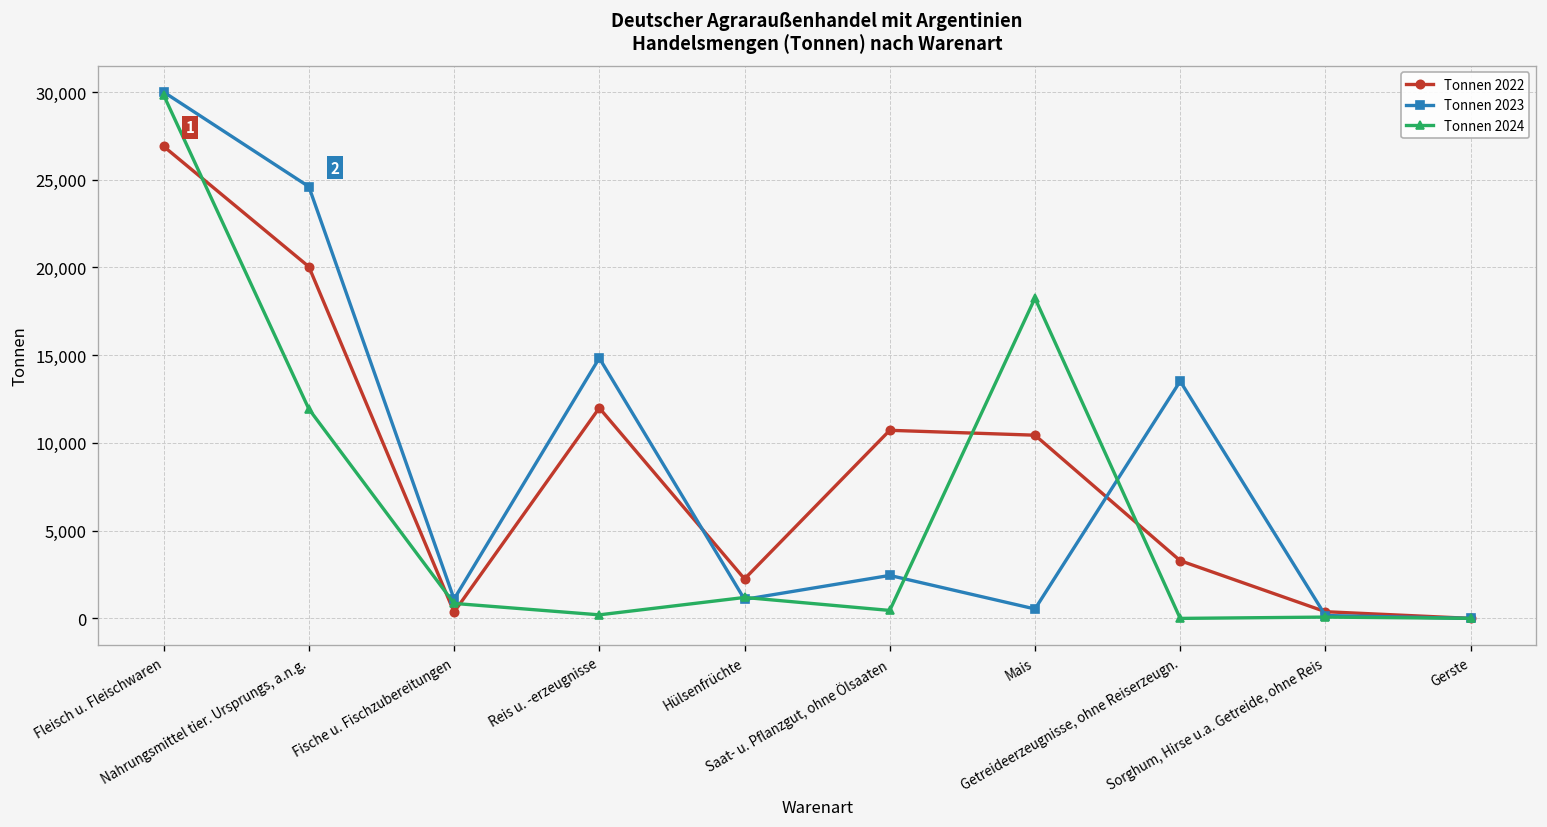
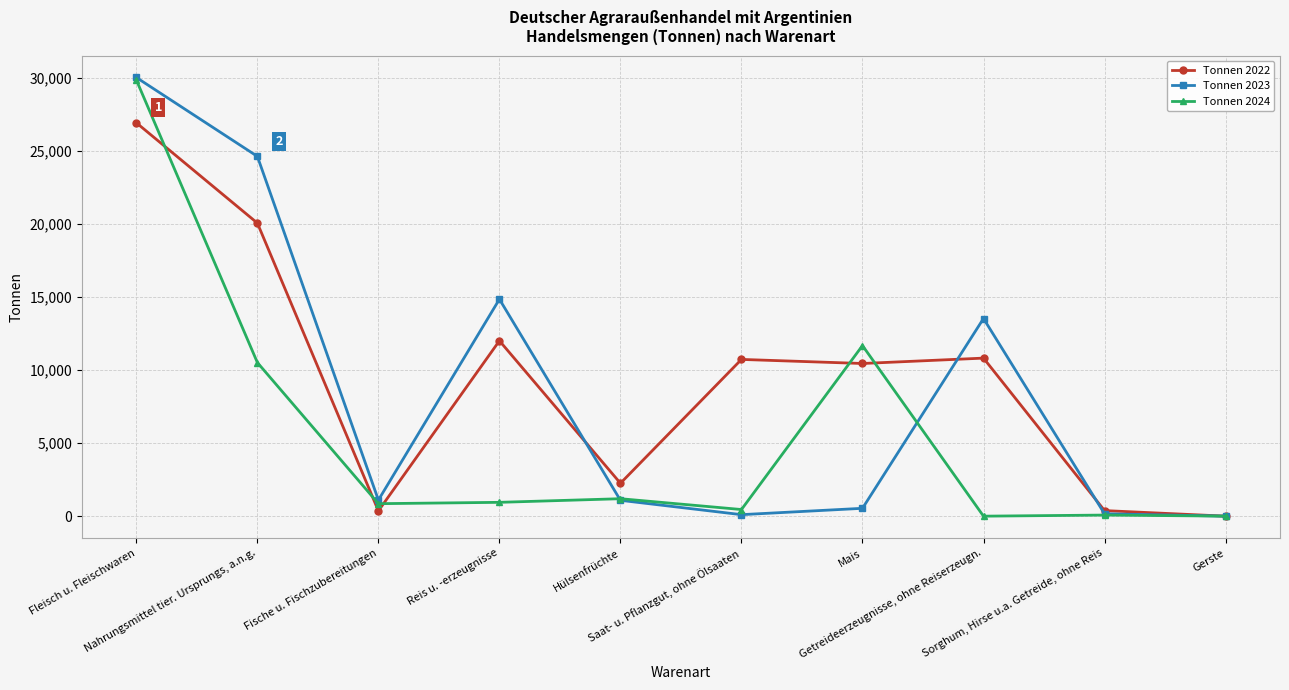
Tonnen 2024, Nahrungsmittel tier. Ursprungs, a.n.g.: 11,900 -> 10,500
Tonnen 2024, Reis u. -erzeugnisse: 200 -> 900
Tonnen 2023, Saat- u. Pflanzgut, ohne Ölsaaten: 2,500 -> 100
Tonnen 2024, Mais: 18,300 -> 11,700
Tonnen 2022, Getreideerzeugnisse, ohne Reiserzeugn.: 3,300 -> 10,800
